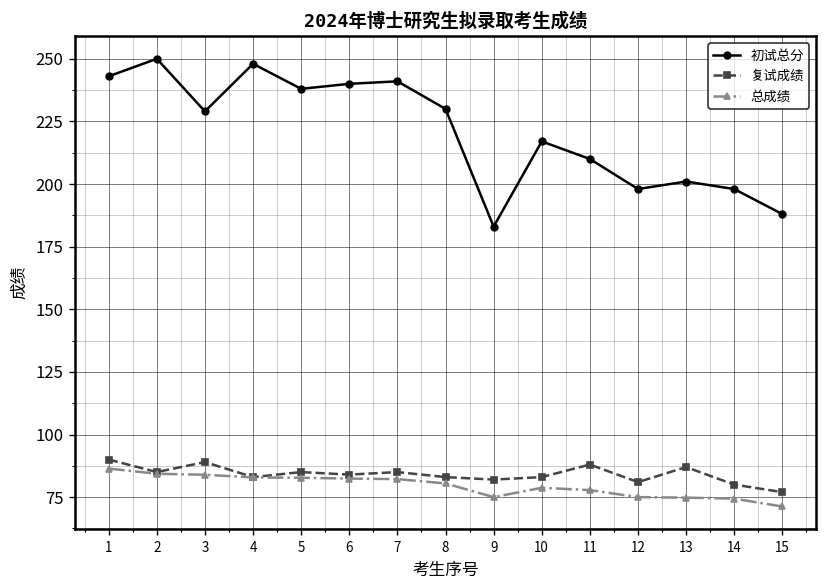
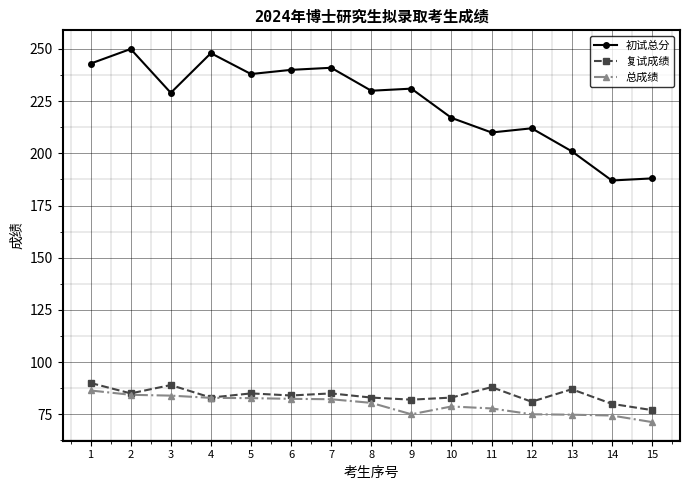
初试总分, 9: 183 -> 231
初试总分, 12: 198 -> 212
初试总分, 14: 198 -> 187
